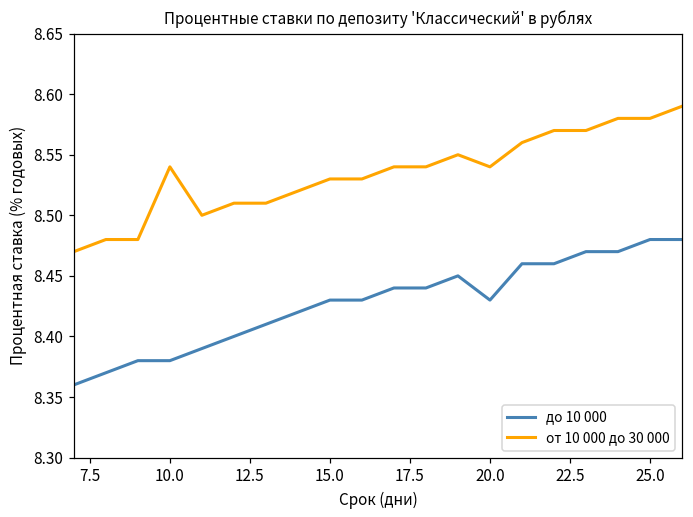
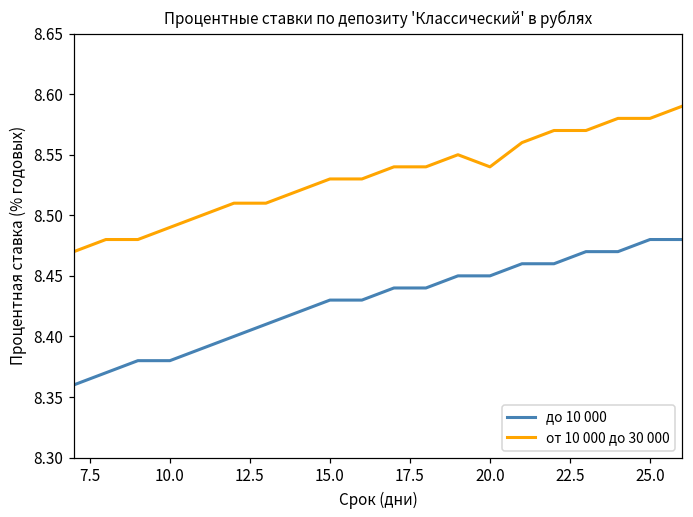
от 10 000 до 30 000, 10.0: 8.54 -> 8.49
до 10 000, 20.0: 8.43 -> 8.45
